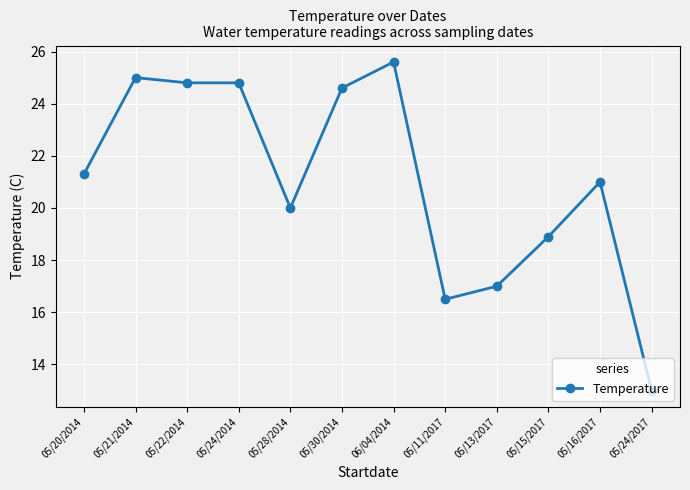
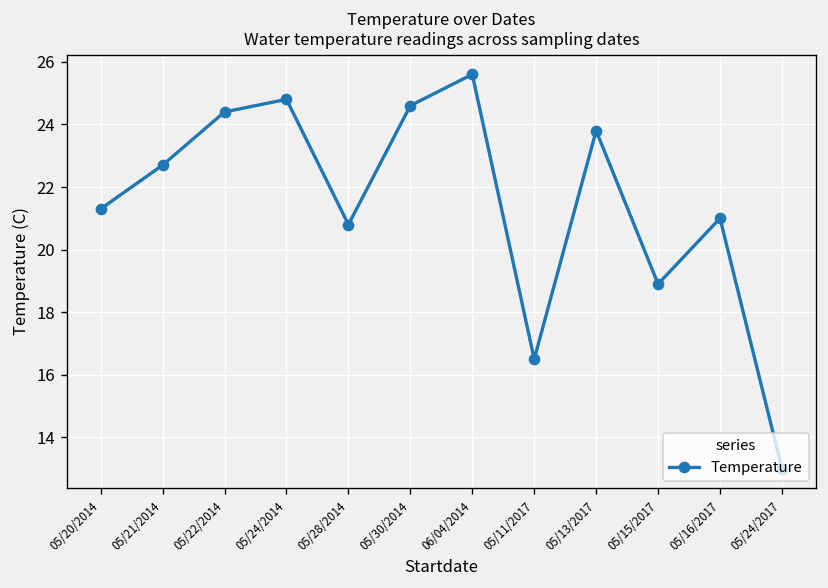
05/21/2014: 25.0 -> 22.7
05/22/2014: 24.8 -> 24.4
05/28/2014: 20.0 -> 20.8
05/13/2017: 17.0 -> 23.8
